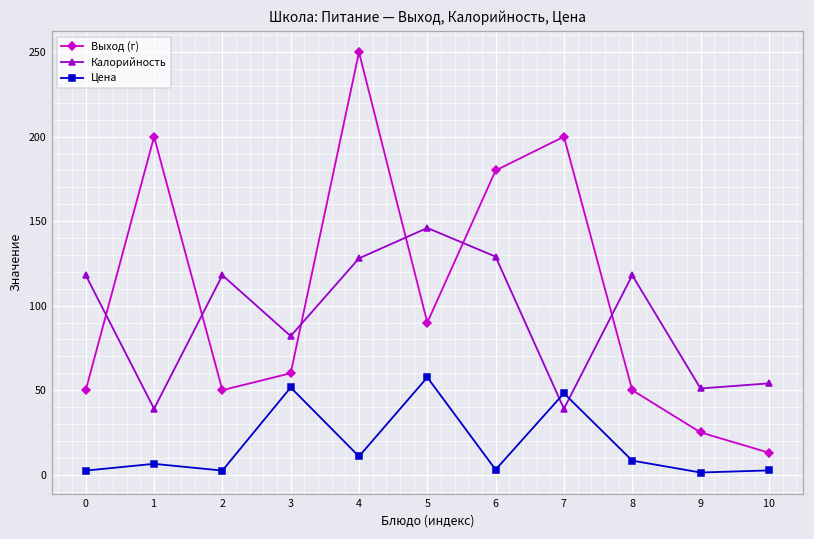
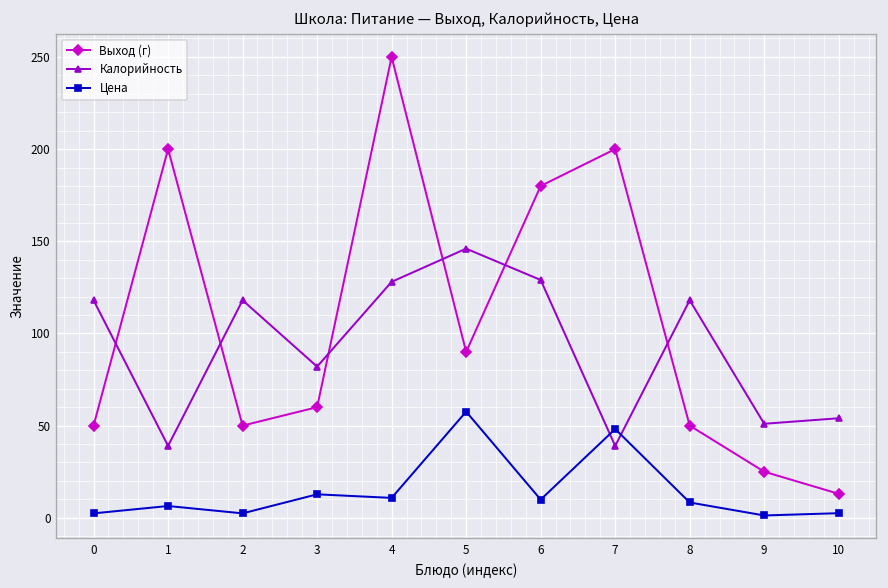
Цена, 3: 52 -> 13
Цена, 6: 3 -> 10
